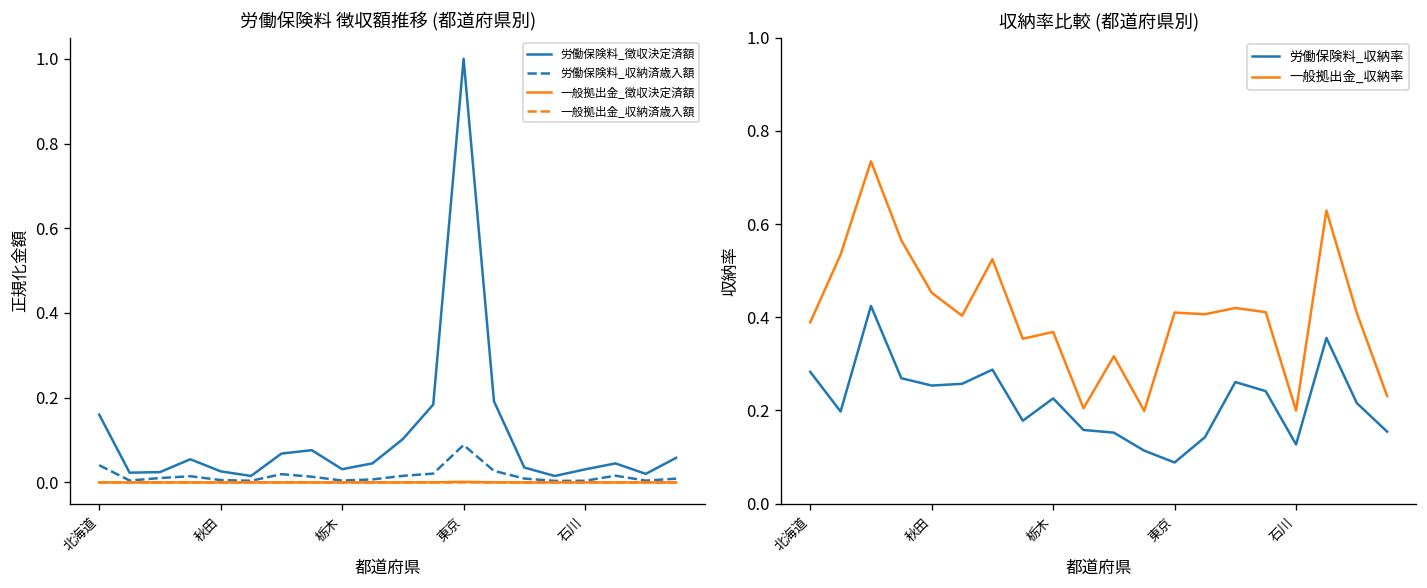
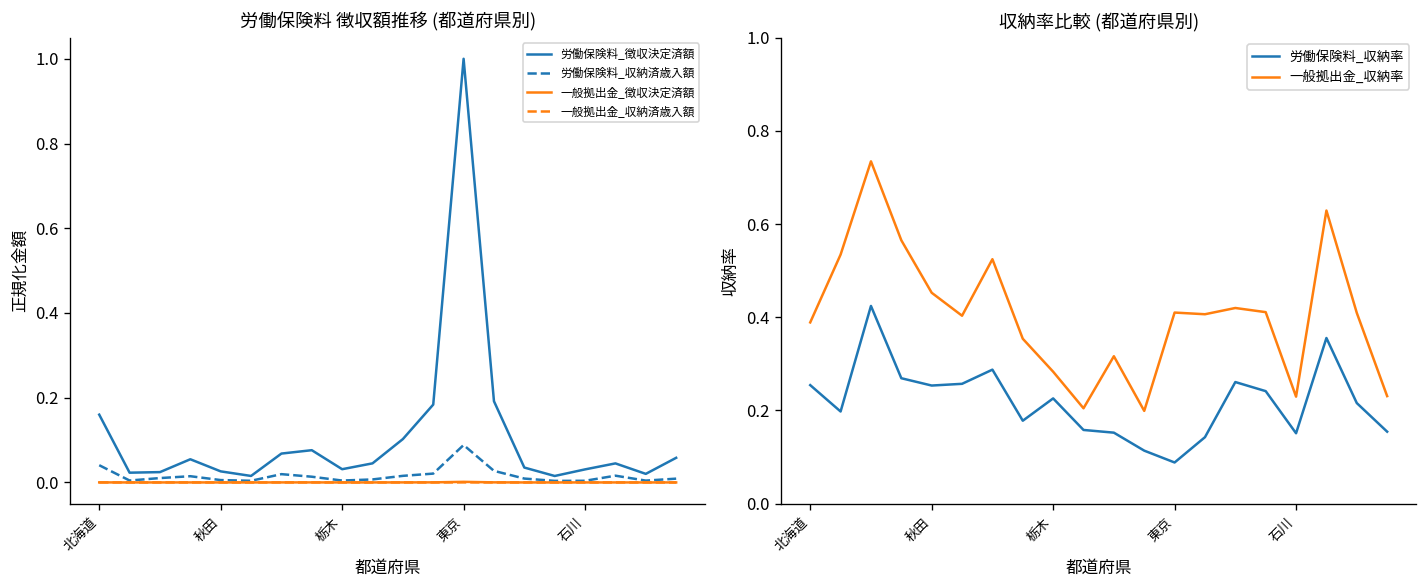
収納率比較 (都道府県別), 労働保険料_収納率, 北海道: 0.28 -> 0.25
収納率比較 (都道府県別), 一般拠出金_収納率, 栃木: 0.37 -> 0.28
収納率比較 (都道府県別), 労働保険料_収納率, 石川: 0.13 -> 0.15
収納率比較 (都道府県別), 一般拠出金_収納率, 石川: 0.20 -> 0.23
